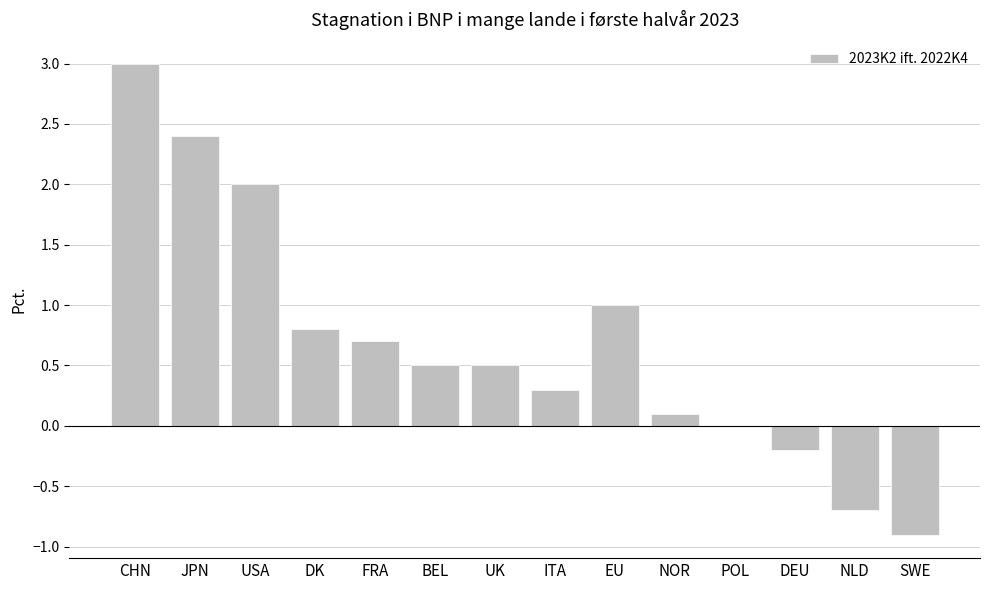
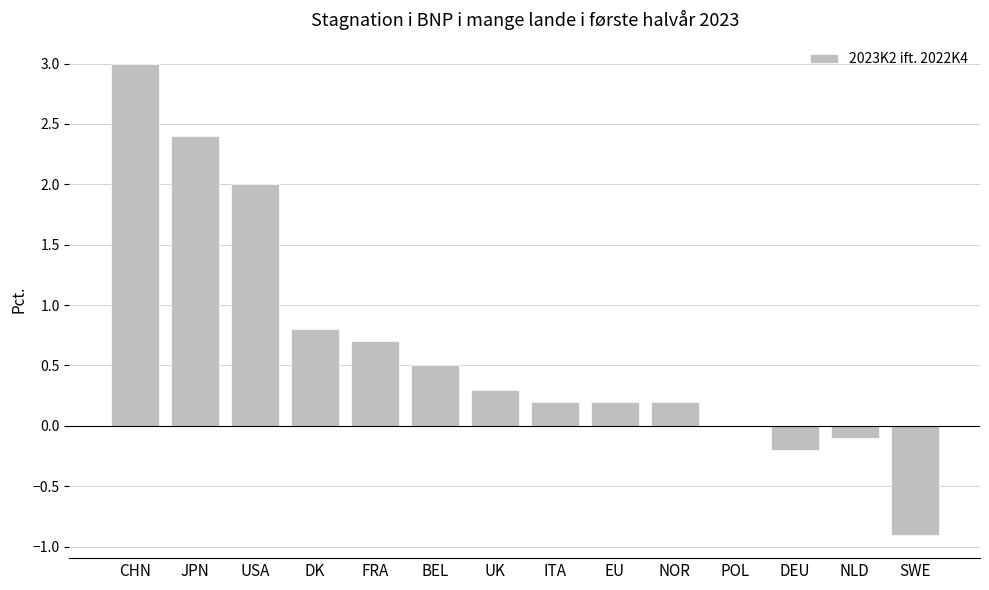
UK: 0.5 -> 0.3
ITA: 0.3 -> 0.2
EU: 1.0 -> 0.2
NOR: 0.1 -> 0.2
NLD: -0.7 -> -0.1
